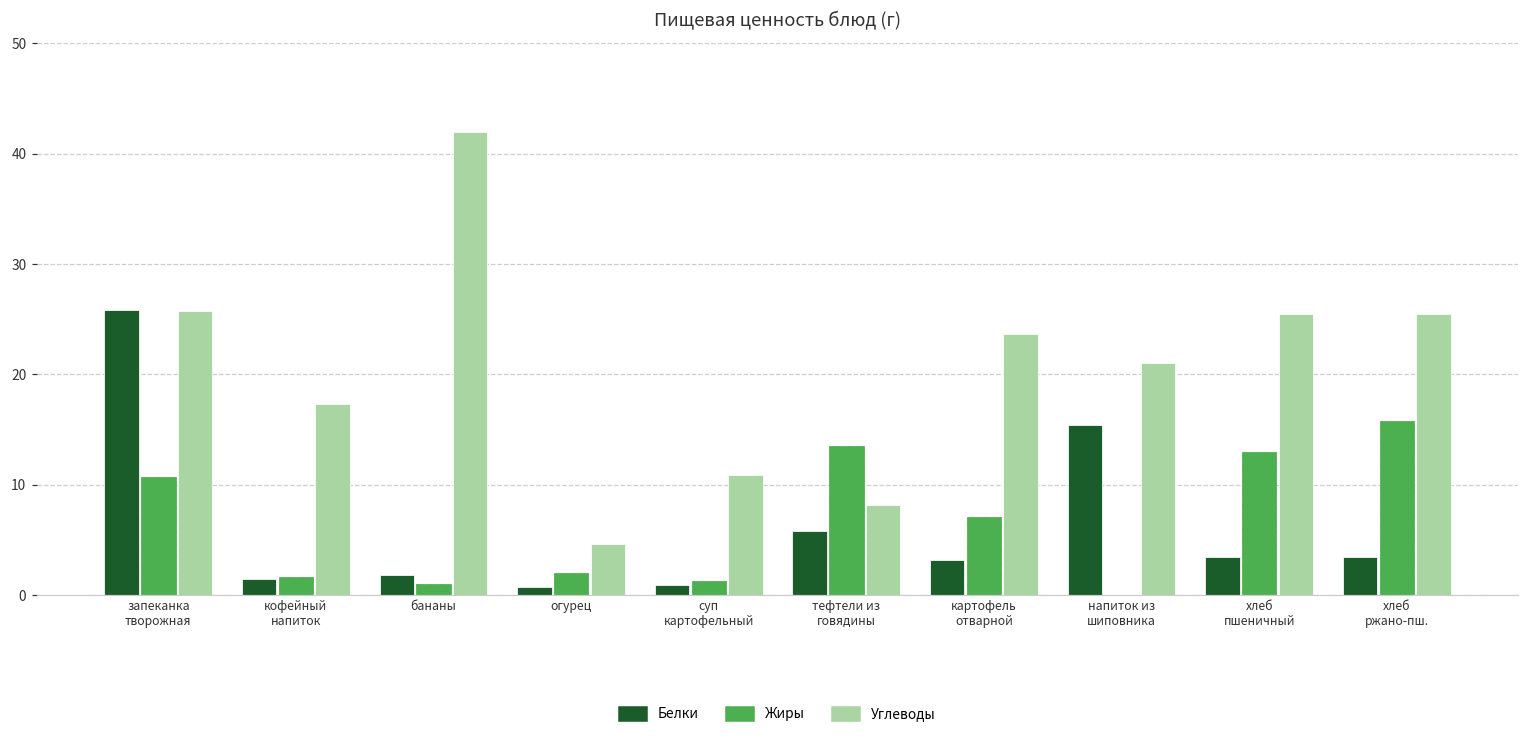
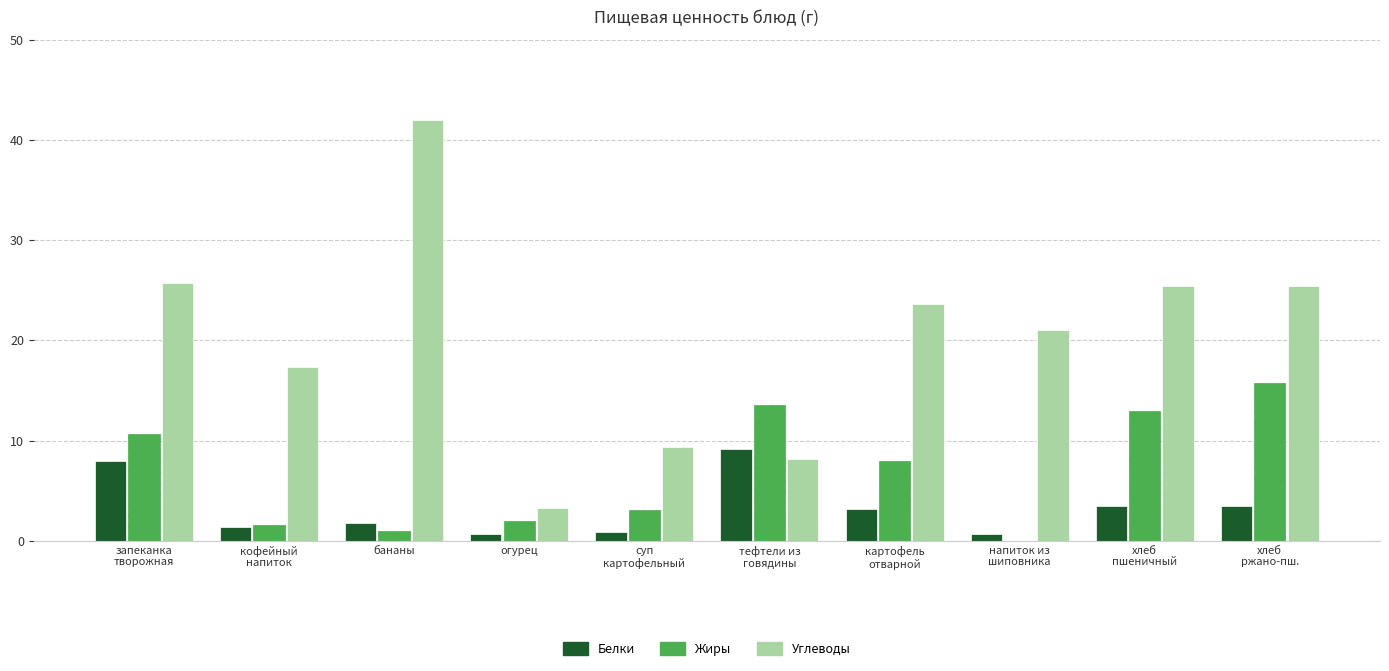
Белки, запеканка творожная: 25.8 -> 8.0
Углеводы, огурец: 4.6 -> 3.3
Жиры, суп картофельный: 1.2 -> 3.1
Углеводы, суп картофельный: 10.9 -> 9.4
Белки, тефтели из говядины: 5.8 -> 9.2
Жиры, картофель отварной: 7.0 -> 8.0
Белки, напиток из шиповника: 15.4 -> 0.7
